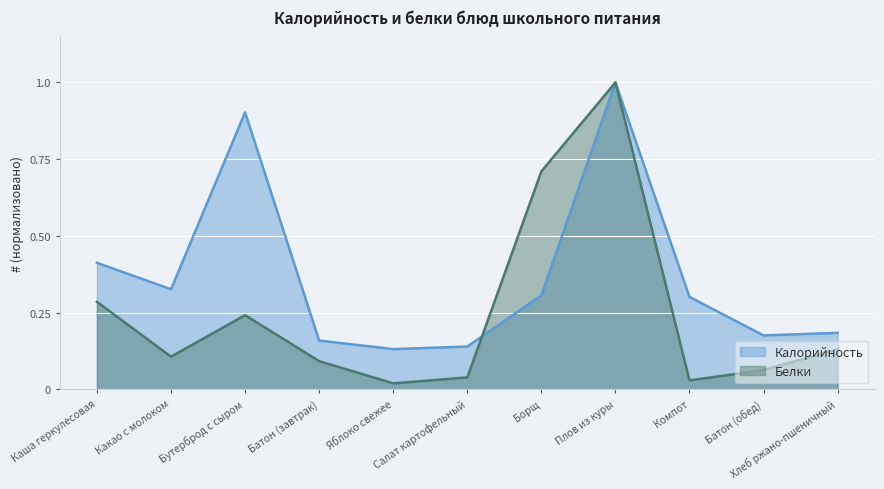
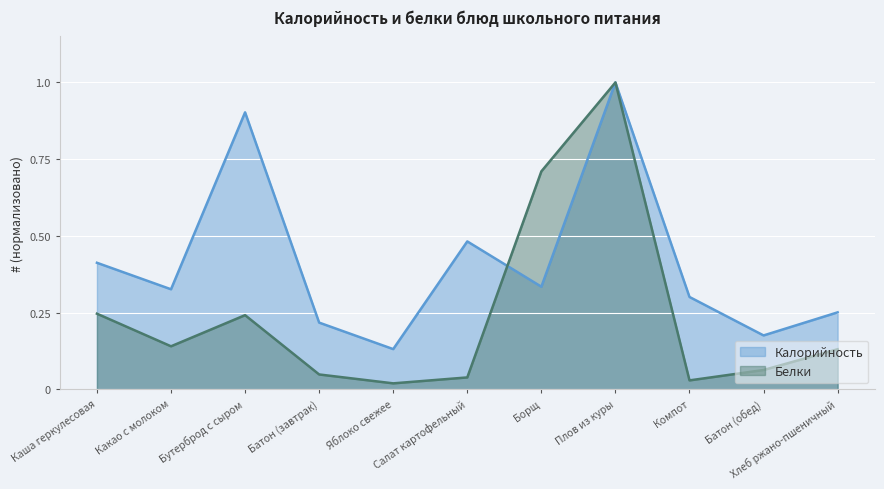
Белки, Каша геркулесовая: 0.29 -> 0.25
Белки, Какао с молоком: 0.11 -> 0.14
Калорийность, Батон (завтрак): 0.16 -> 0.22
Белки, Батон (завтрак): 0.09 -> 0.05
Калорийность, Салат картофельный: 0.14 -> 0.48
Калорийность, Борщ: 0.31 -> 0.33
Калорийность, Хлеб ржано-пшеничный: 0.18 -> 0.25
